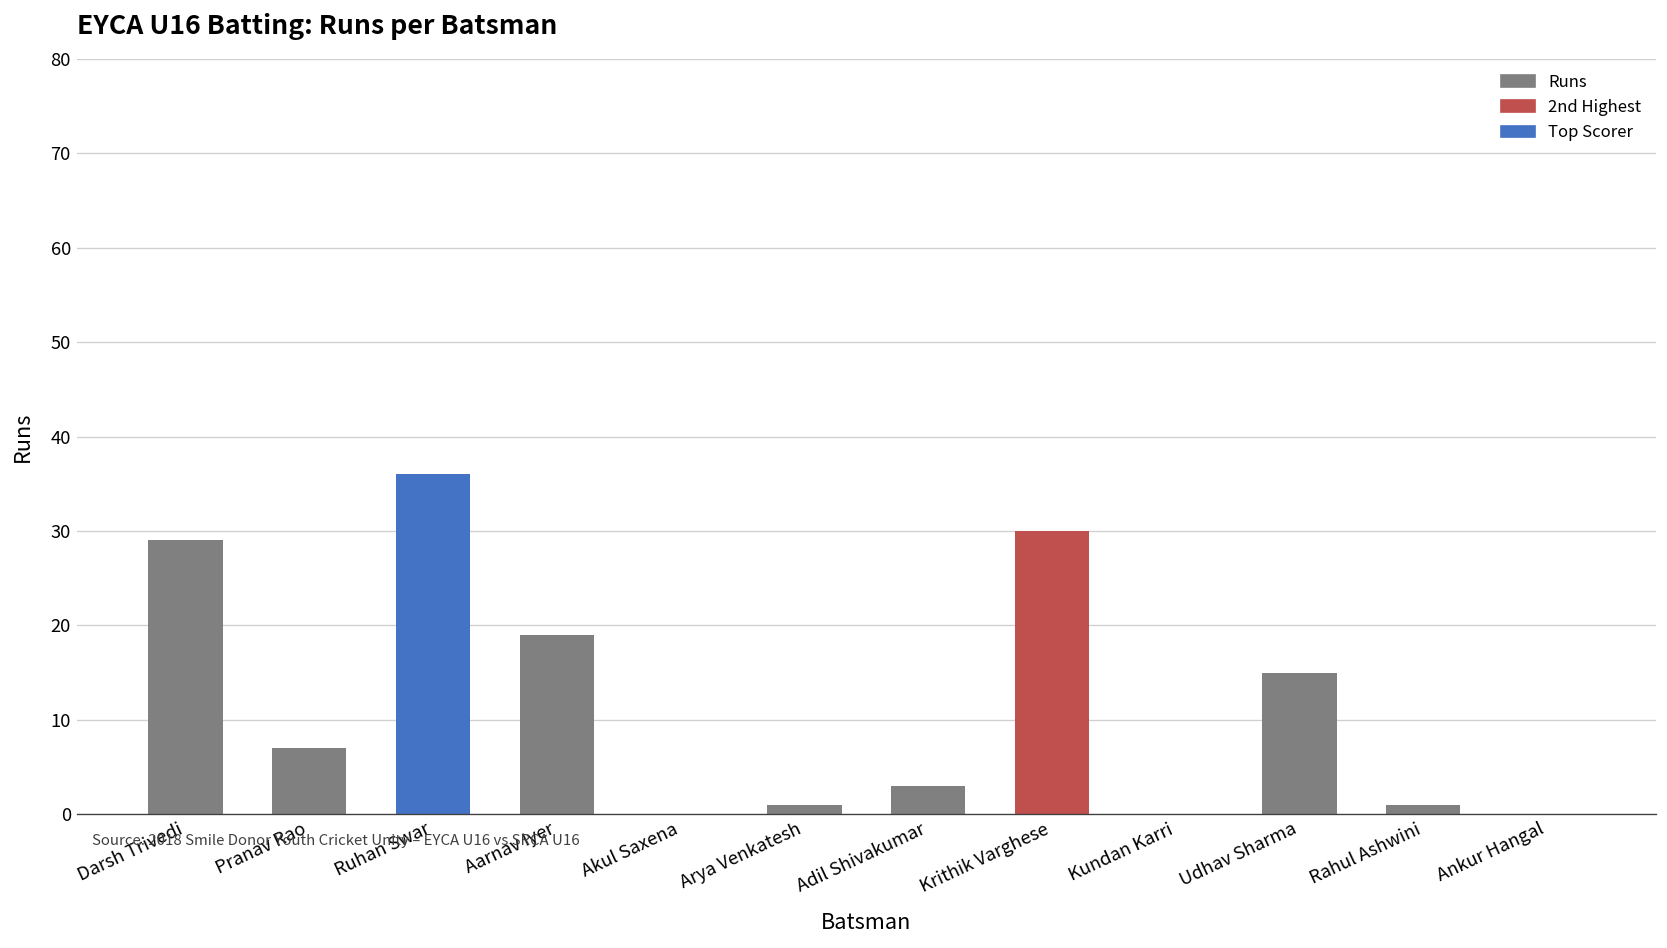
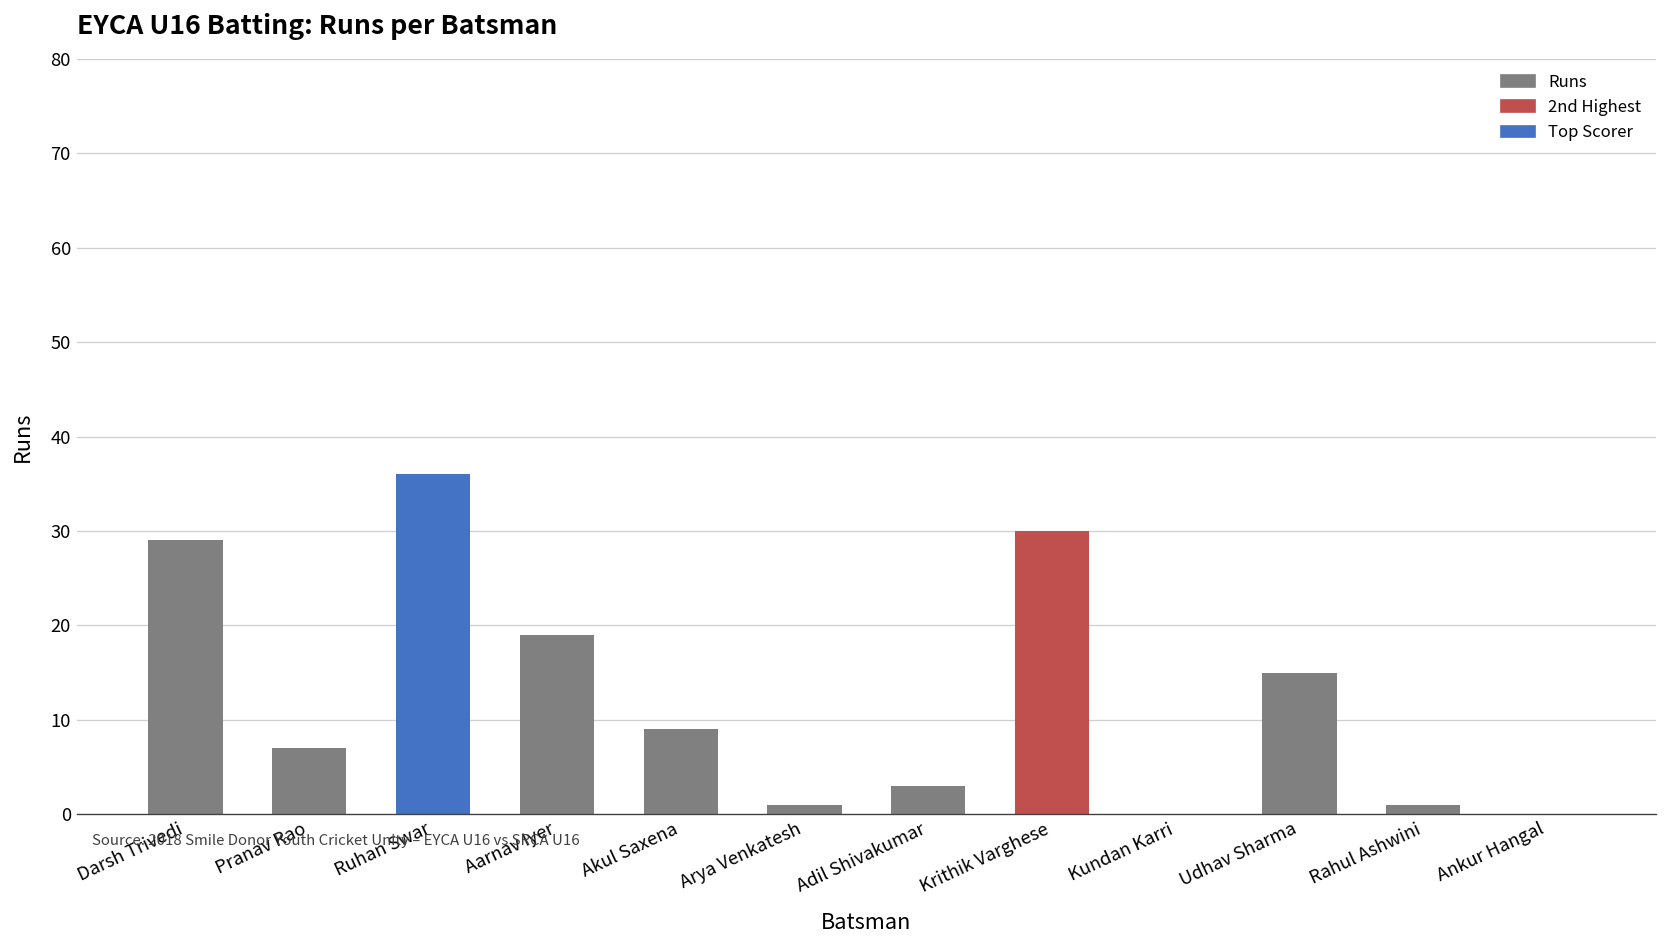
Akul Saxena: 0 -> 9
